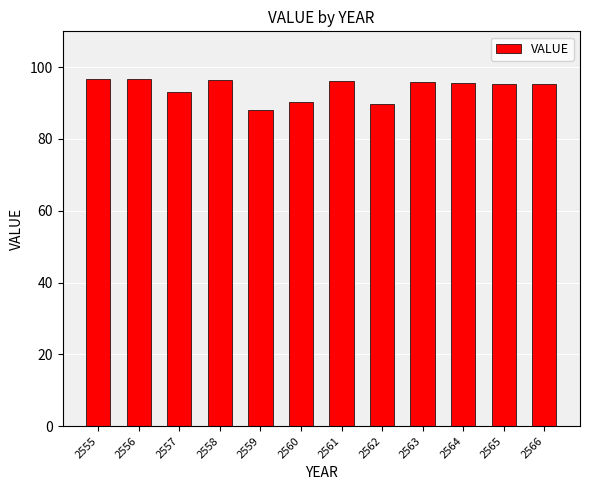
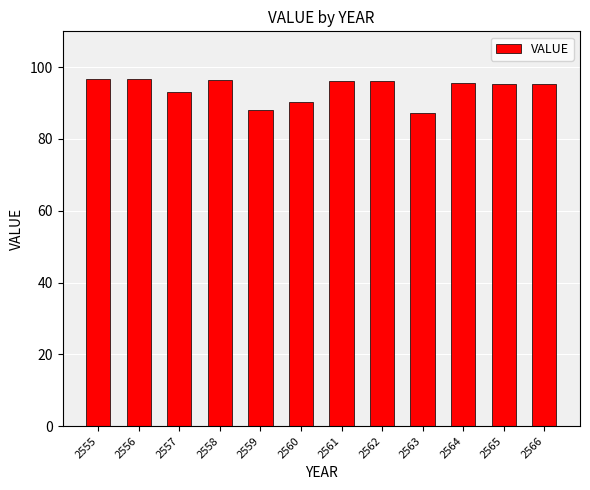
2562: 90 -> 96
2563: 96 -> 87
